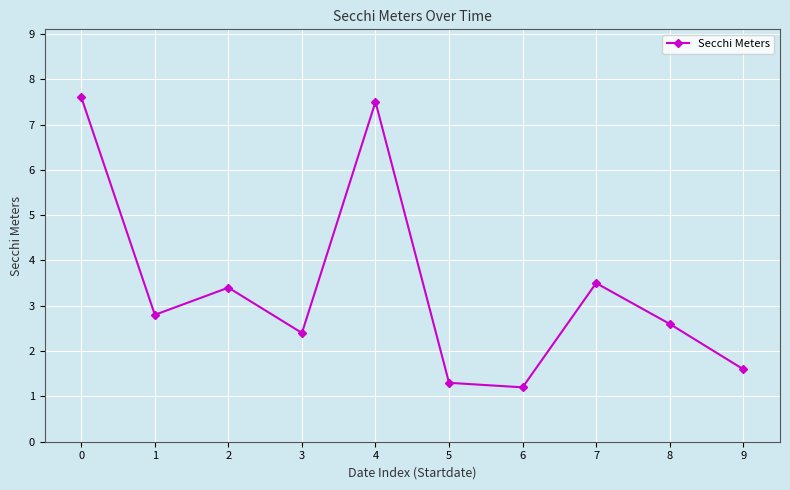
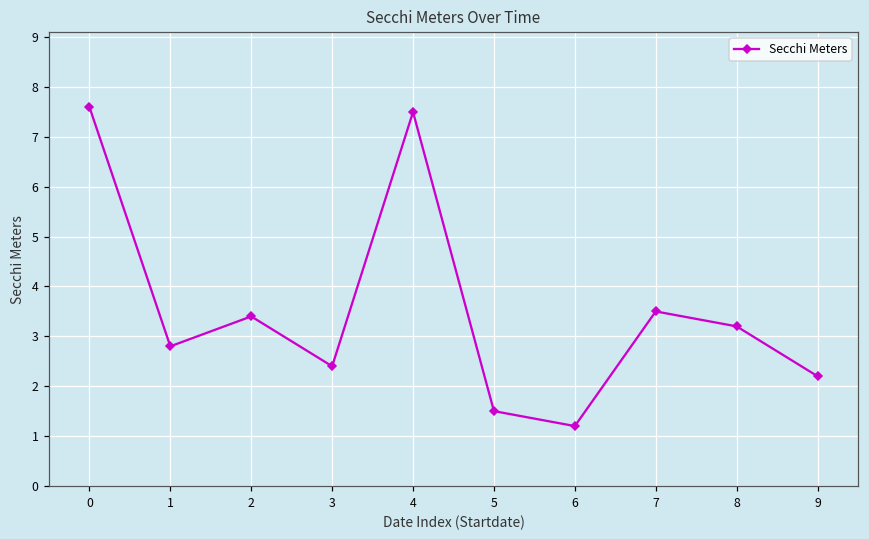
5: 1.3 -> 1.5
8: 2.6 -> 3.2
9: 1.6 -> 2.2
